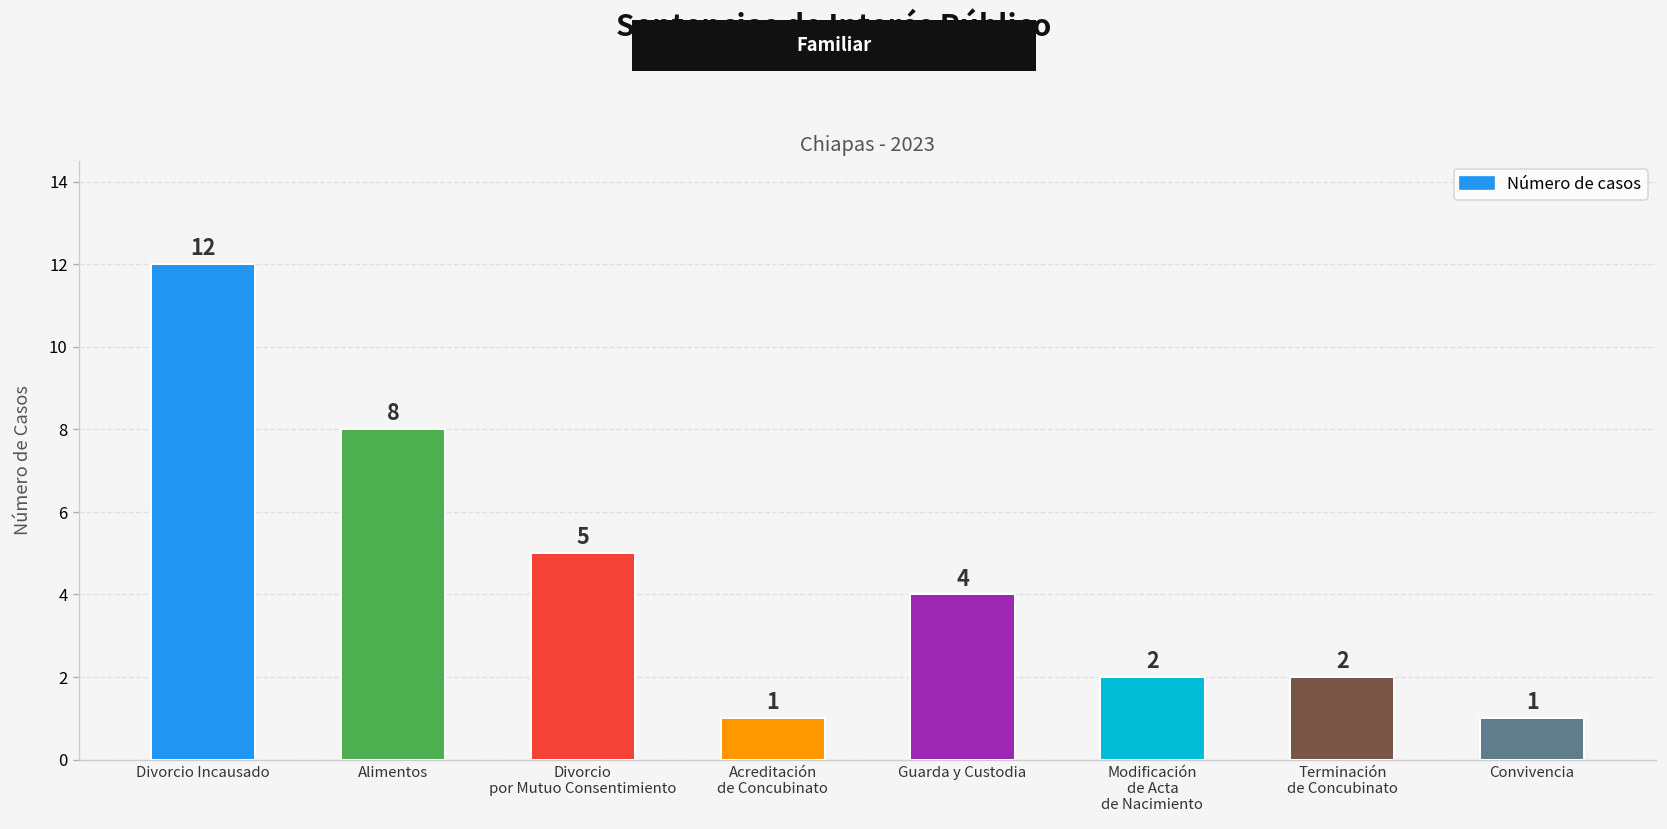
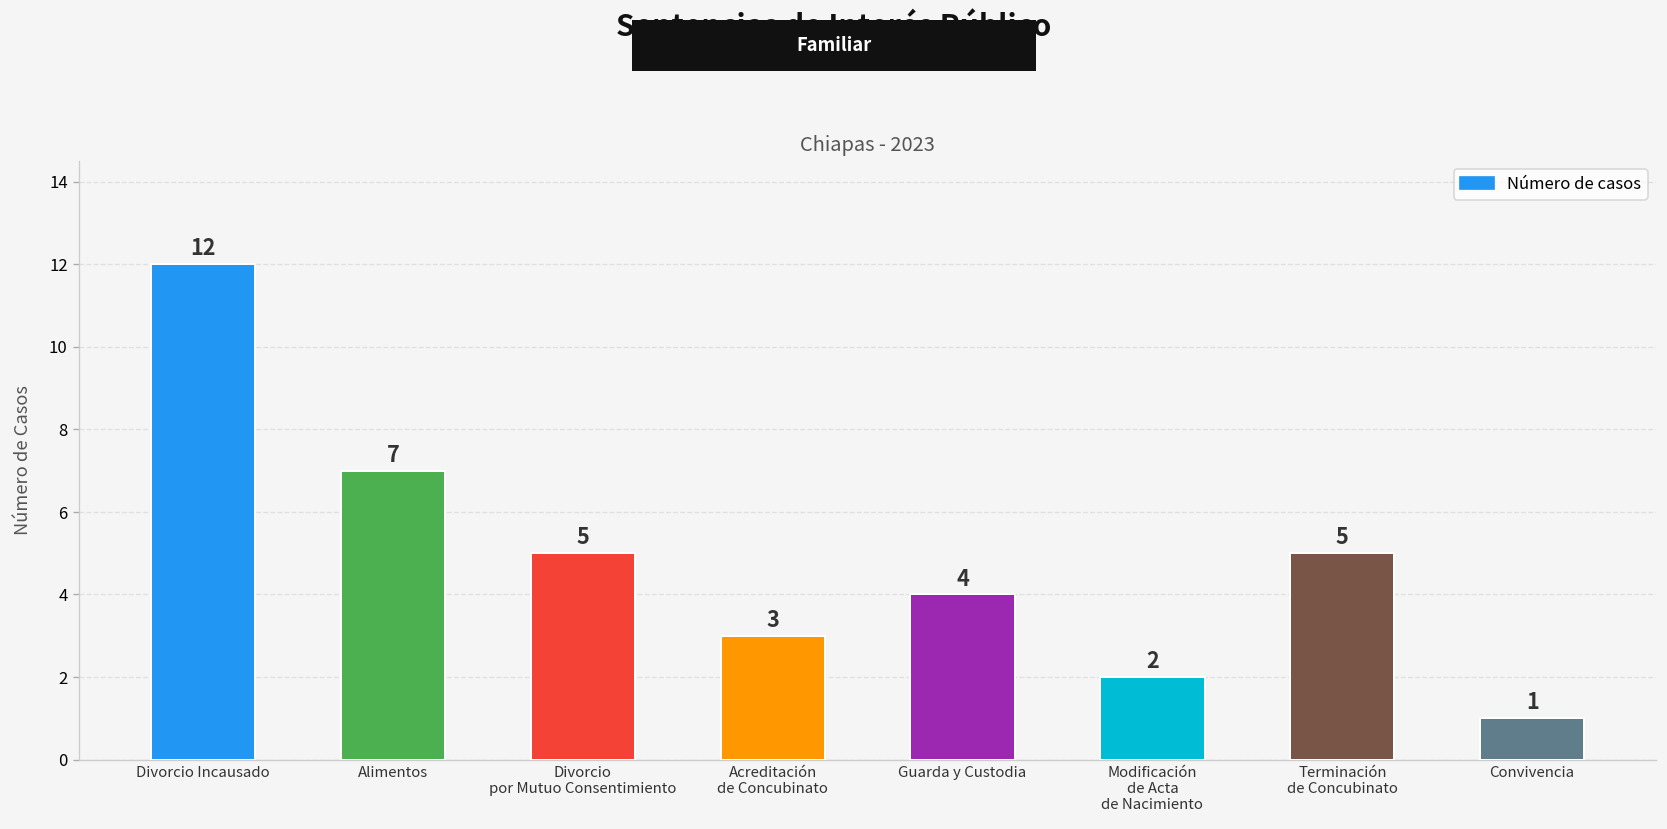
Alimentos: 8 -> 7
Acreditación de Concubinato: 1 -> 3
Terminación de Concubinato: 2 -> 5
